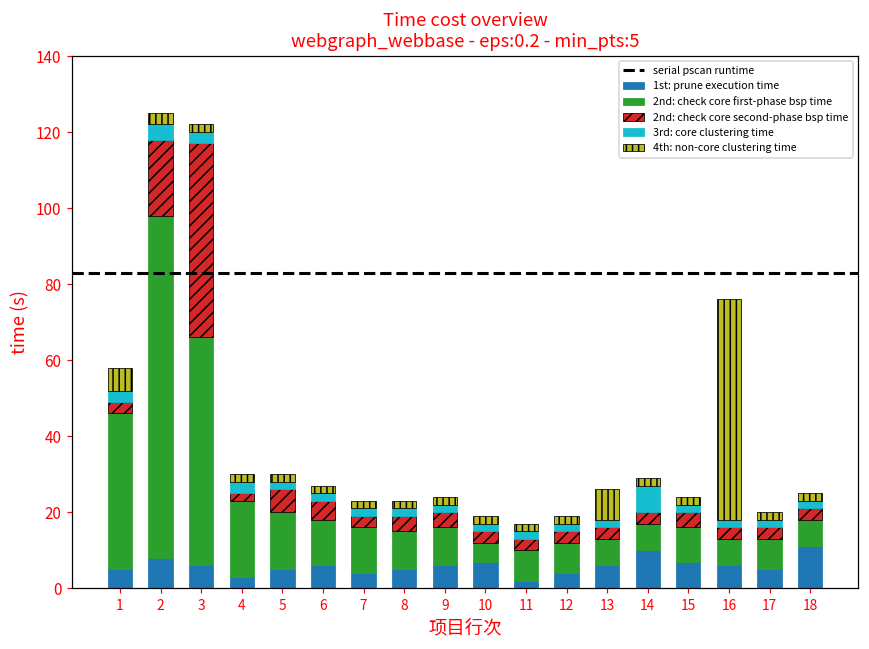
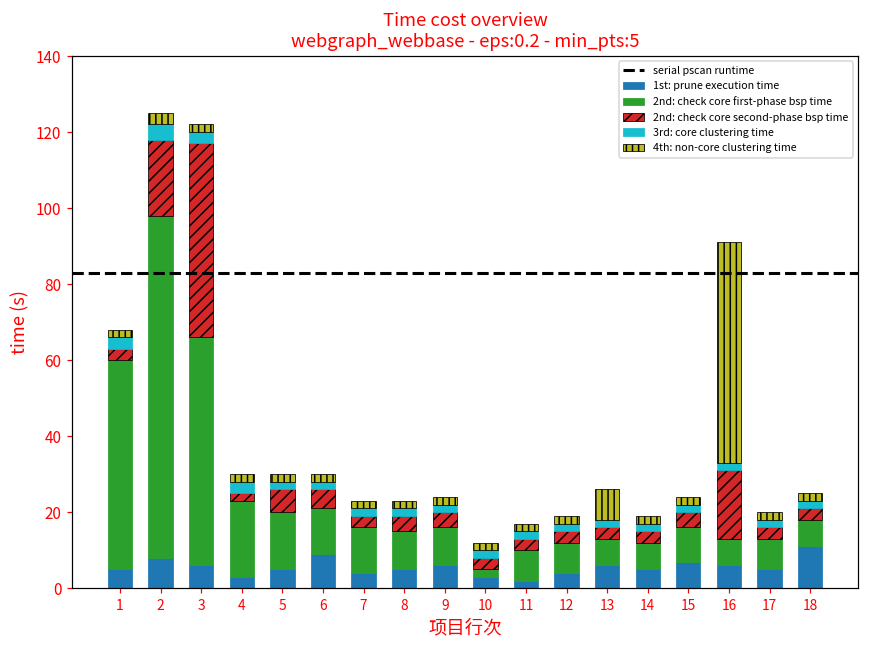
2nd: check core first-phase bsp time, 1: 41 -> 55
4th: non-core clustering time, 1: 6 -> 2
1st: prune execution time, 6: 6 -> 9
1st: prune execution time, 10: 7 -> 3
2nd: check core first-phase bsp time, 10: 5 -> 2
1st: prune execution time, 14: 10 -> 5
3rd: core clustering time, 14: 7 -> 2
2nd: check core second-phase bsp time, 16: 3 -> 18
